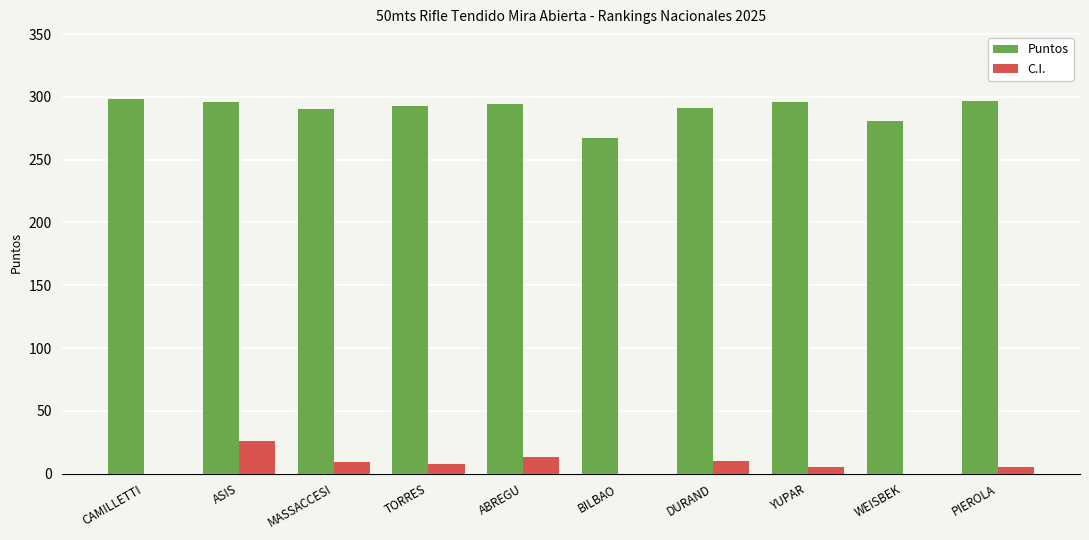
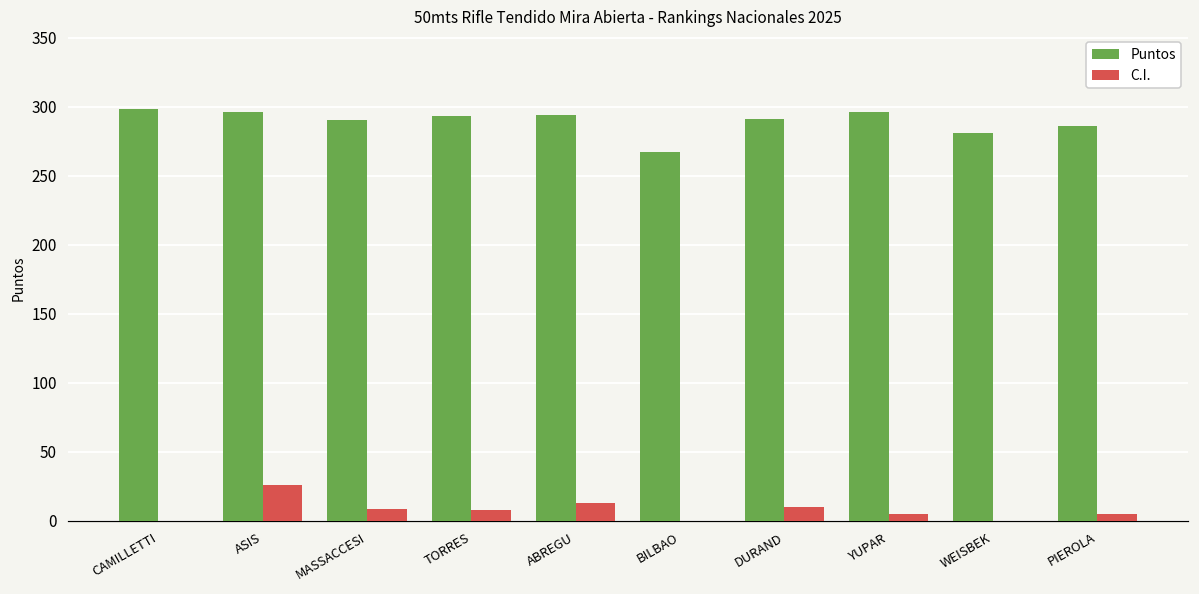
Puntos, PIEROLA: 297 -> 286
